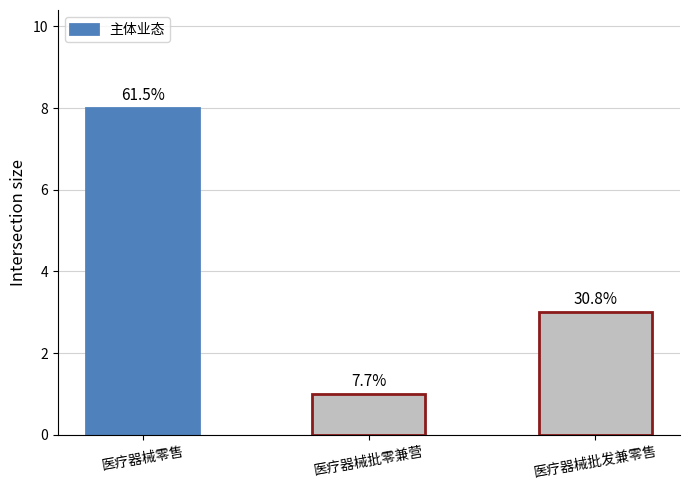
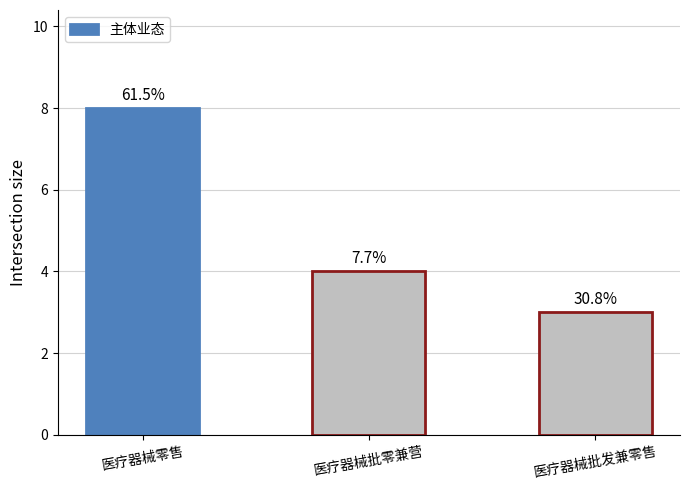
医疗器械批零兼营: 1 -> 4
